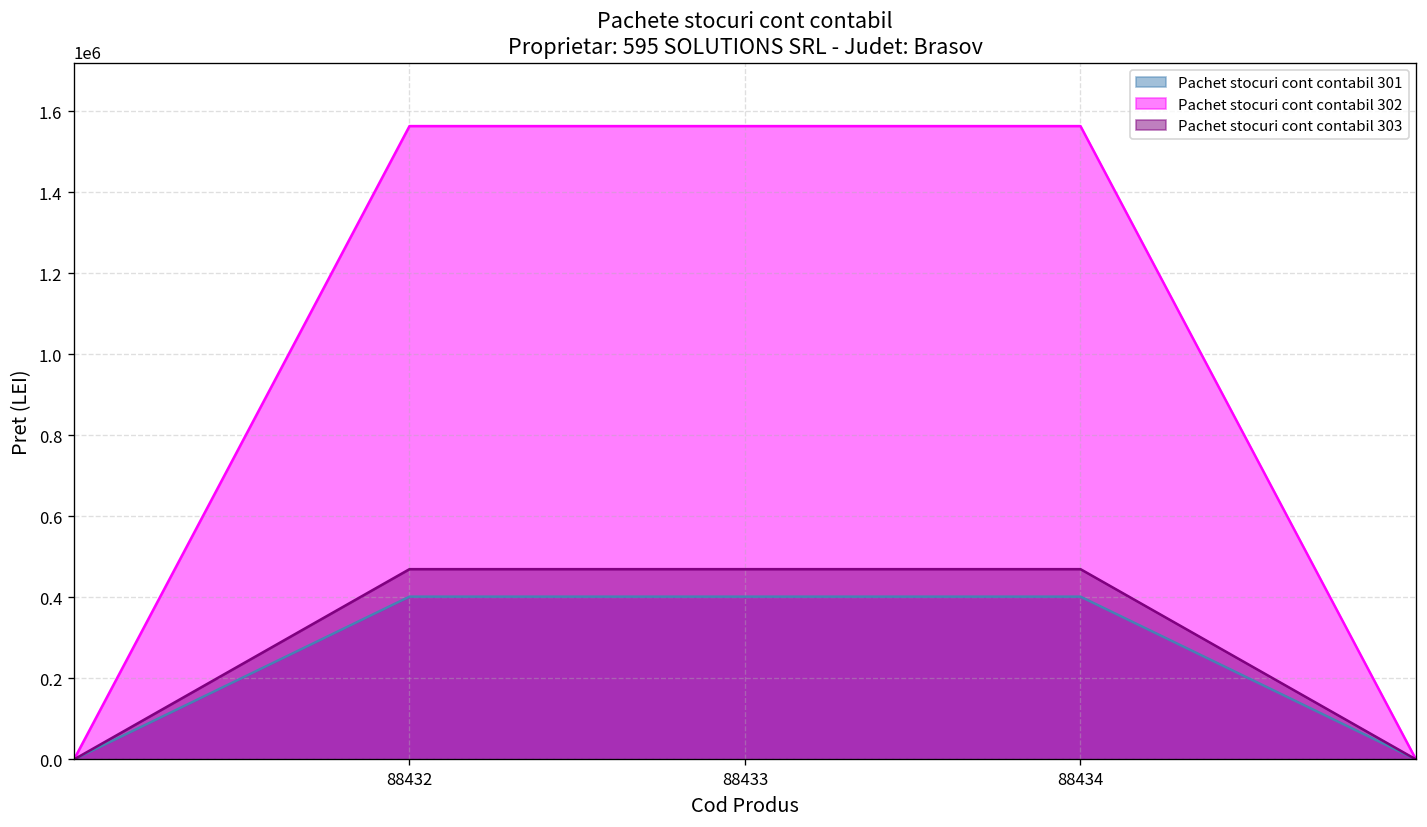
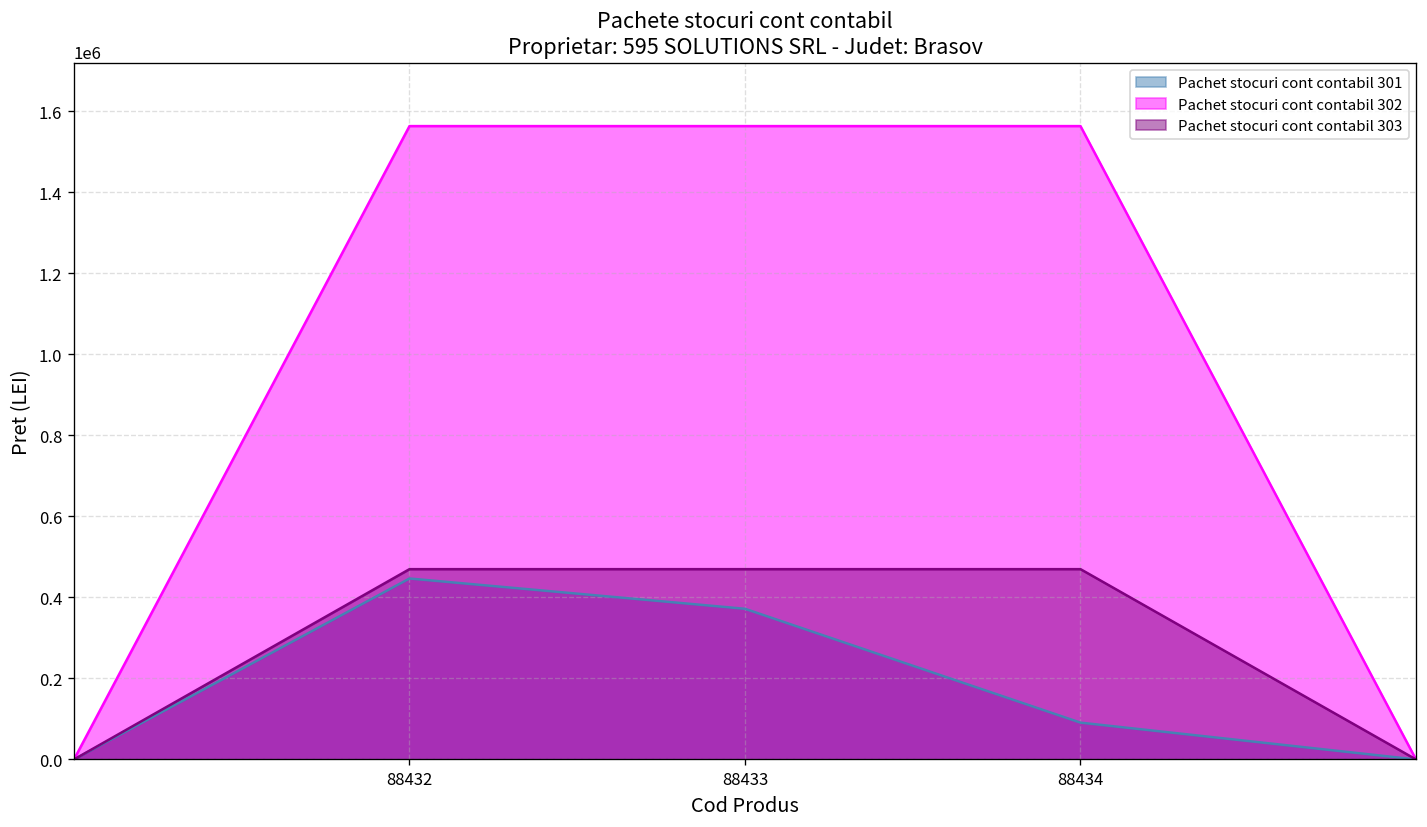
Pachet stocuri cont contabil 301, 88432: 400000 -> 450000
Pachet stocuri cont contabil 301, 88433: 400000 -> 370000
Pachet stocuri cont contabil 301, 88434: 400000 -> 90000
